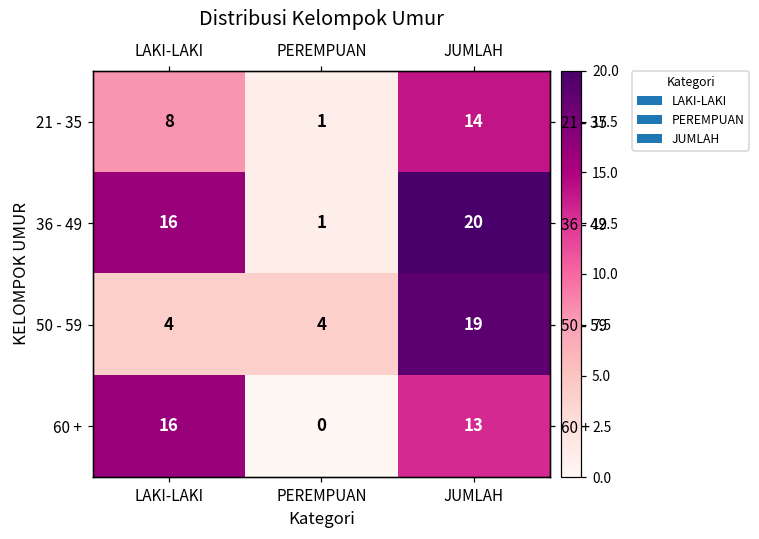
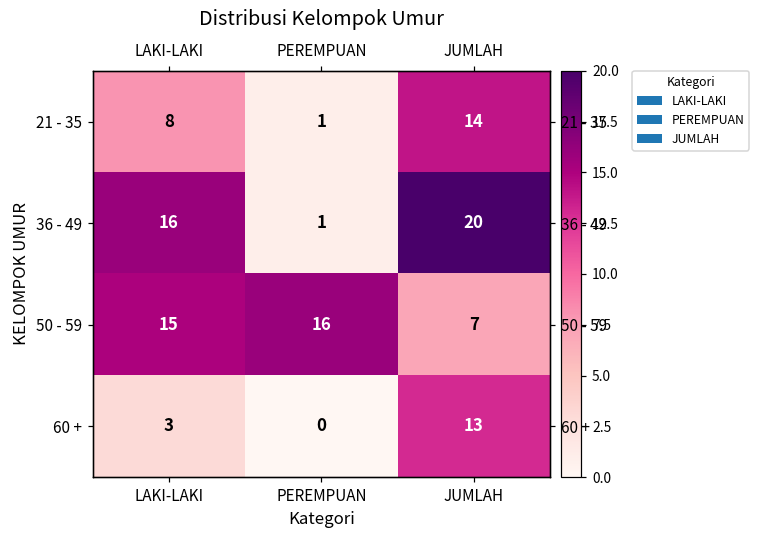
50 - 59, LAKI-LAKI: 4 -> 15
50 - 59, PEREMPUAN: 4 -> 16
50 - 59, JUMLAH: 19 -> 7
60 +, LAKI-LAKI: 16 -> 3
